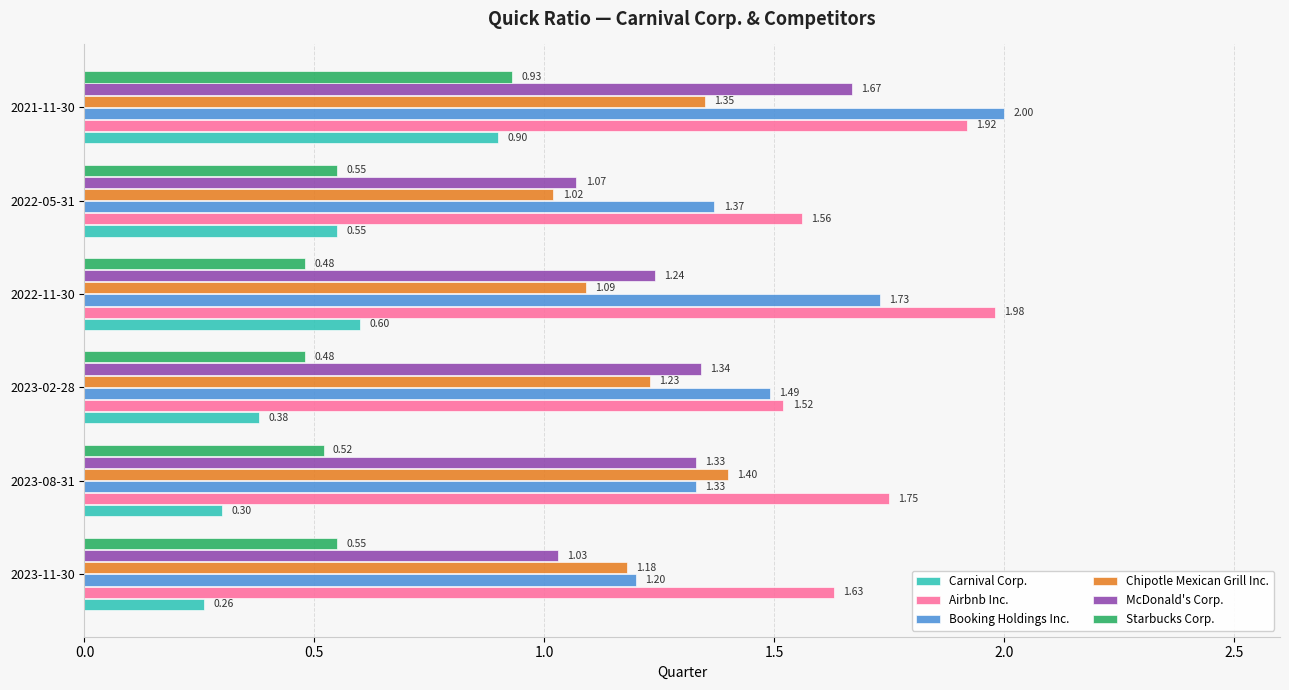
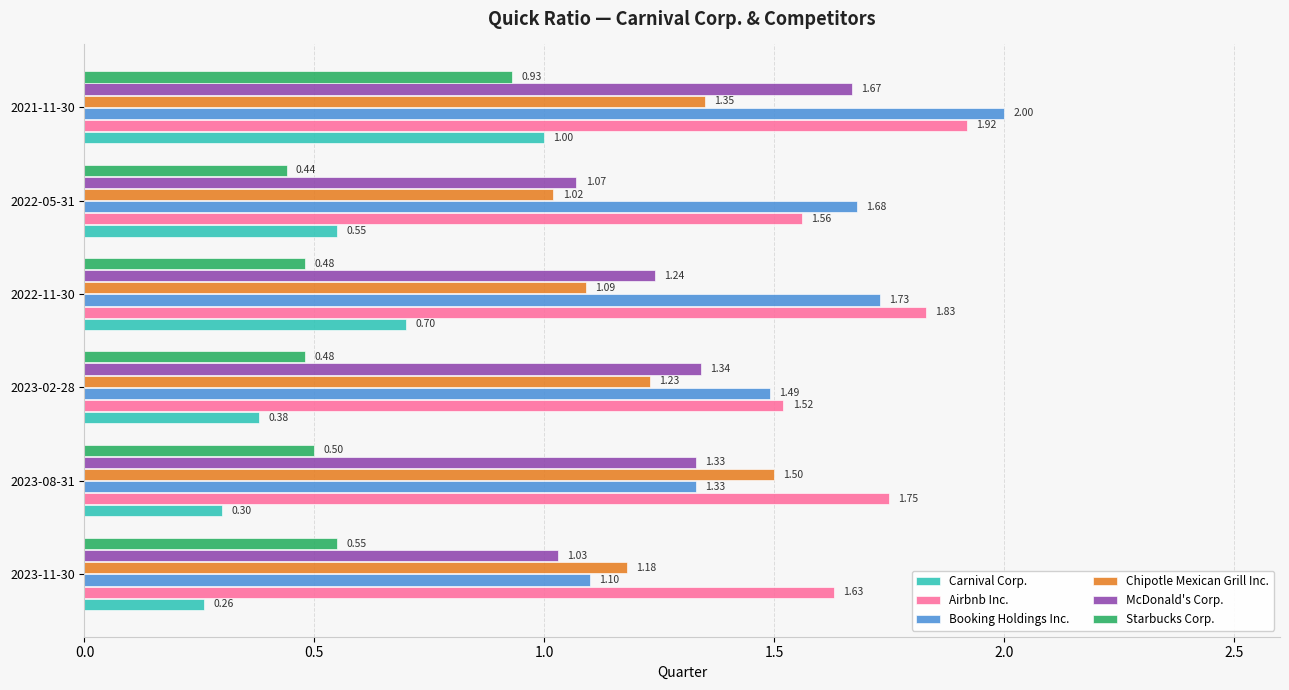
Carnival Corp., 2021-11-30: 0.90 -> 1.00
Starbucks Corp., 2022-05-31: 0.55 -> 0.44
Booking Holdings Inc., 2022-05-31: 1.37 -> 1.68
Airbnb Inc., 2022-11-30: 1.98 -> 1.83
Carnival Corp., 2022-11-30: 0.60 -> 0.70
Starbucks Corp., 2023-08-31: 0.52 -> 0.50
Chipotle Mexican Grill Inc., 2023-08-31: 1.40 -> 1.50
Booking Holdings Inc., 2023-11-30: 1.20 -> 1.10
